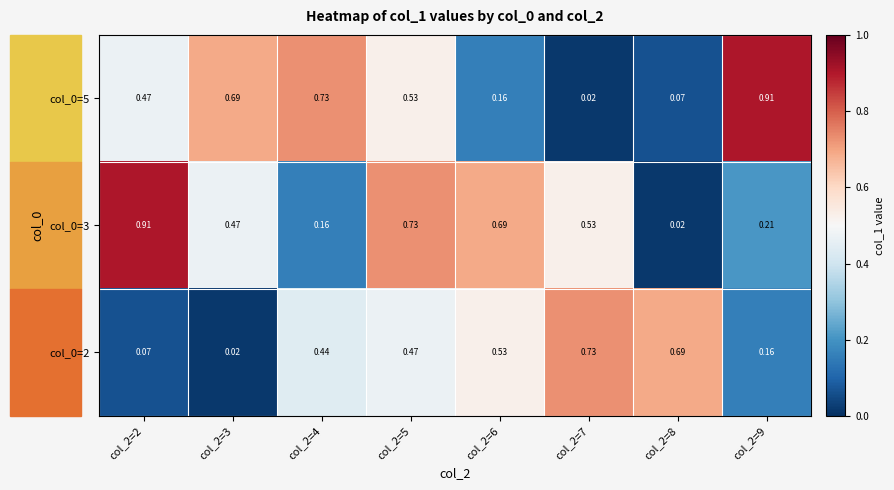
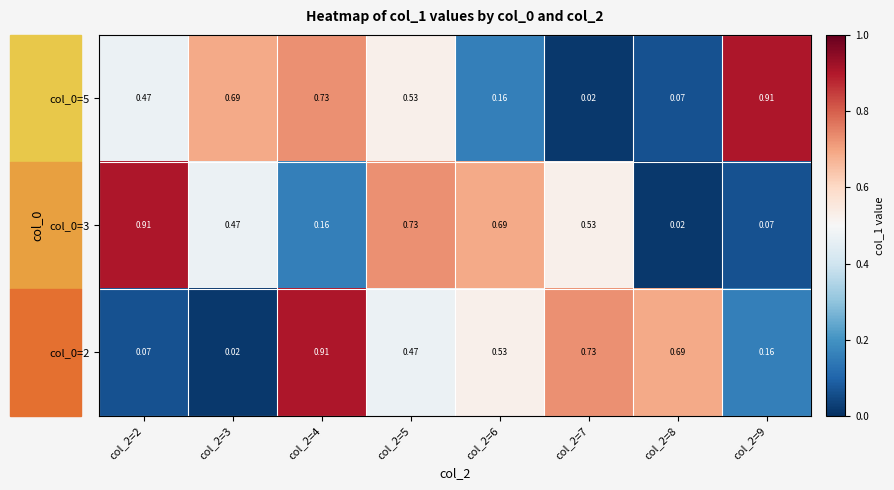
col_0=3, col_2=9: 0.21 -> 0.07
col_0=2, col_2=4: 0.44 -> 0.91
